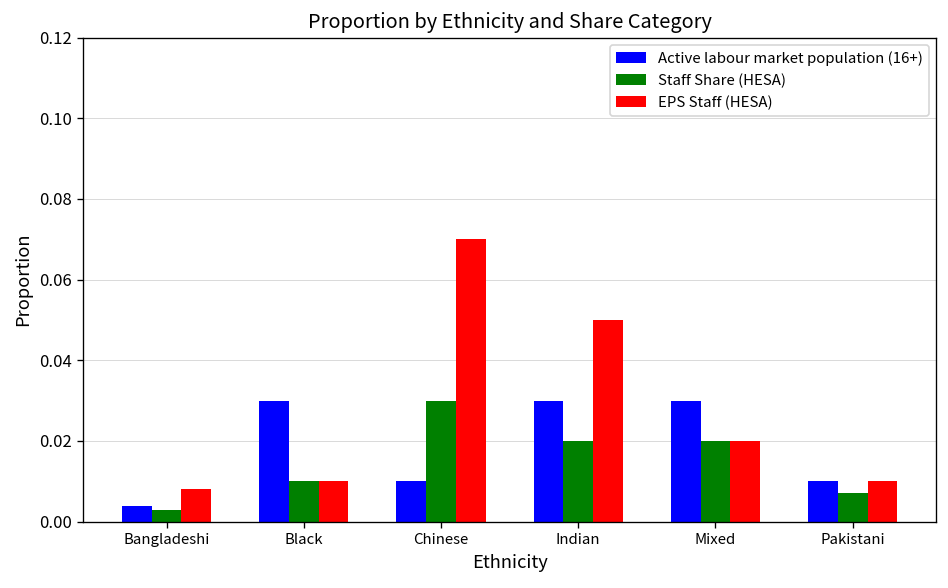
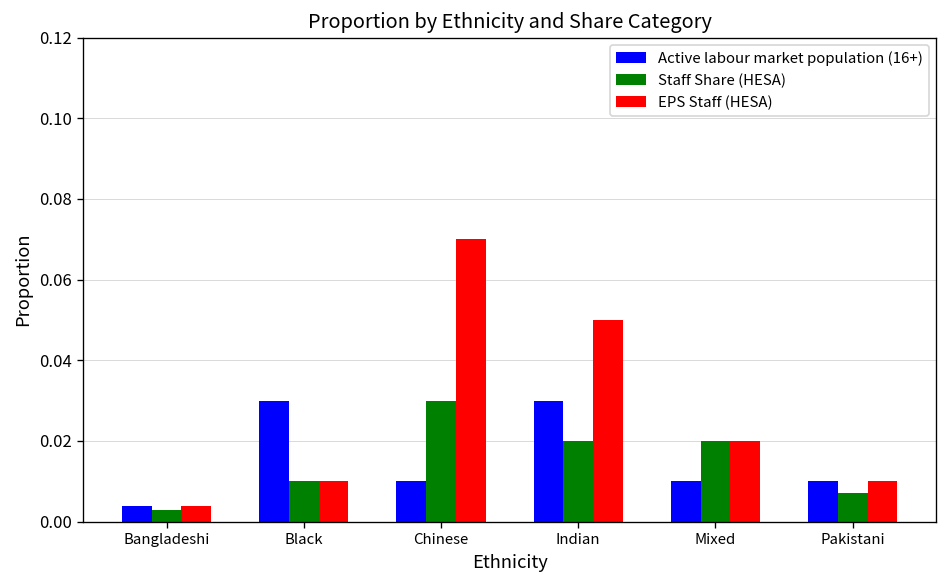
EPS Staff (HESA), Bangladeshi: 0.008 -> 0.004
Active labour market population (16+), Mixed: 0.03 -> 0.01
